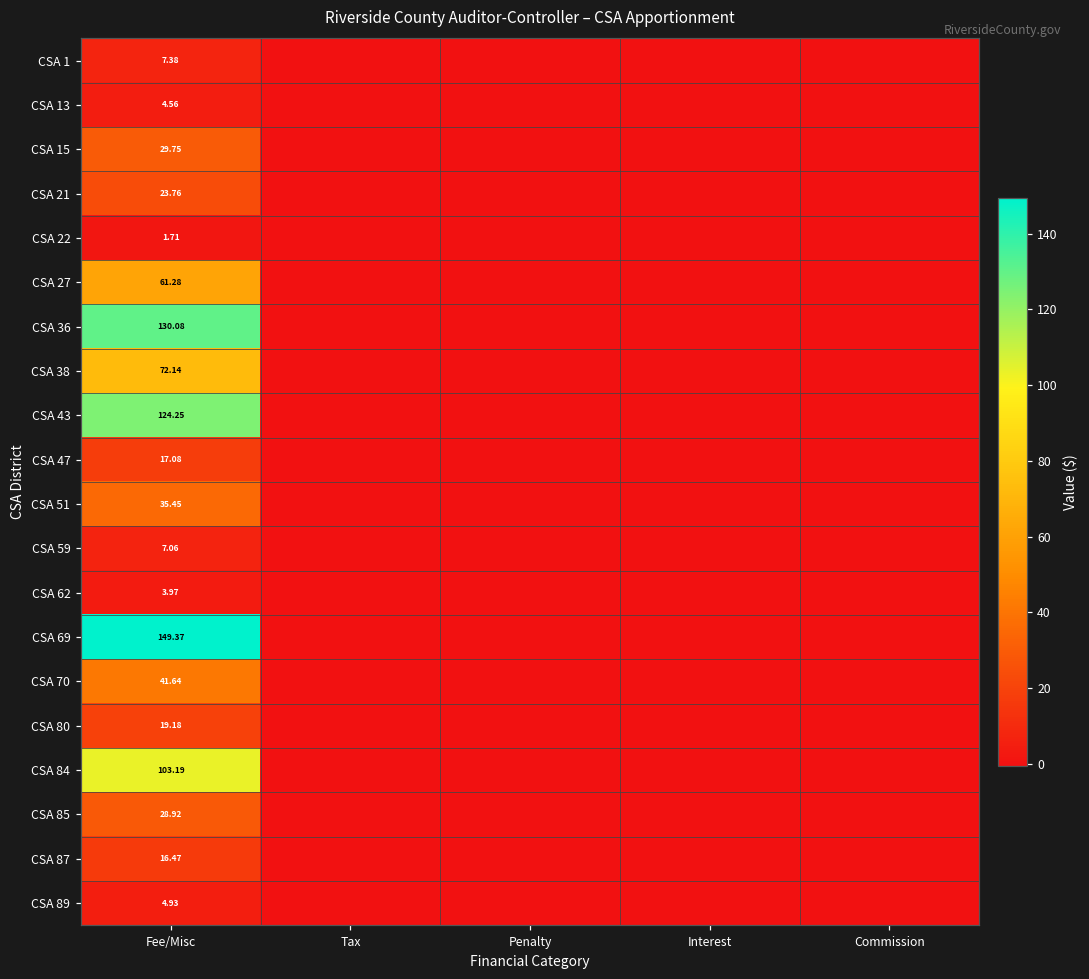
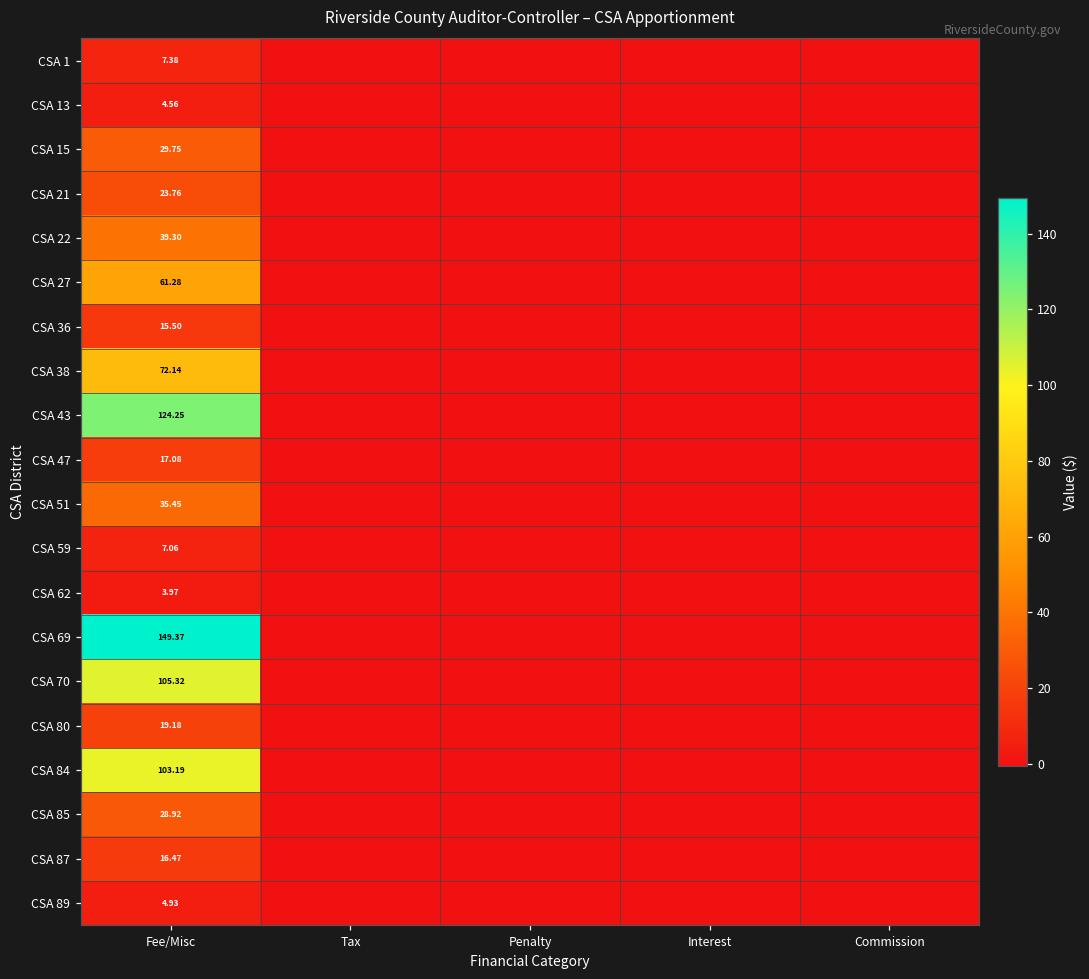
CSA 22, Fee/Misc: 1.71 -> 39.30
CSA 36, Fee/Misc: 130.08 -> 15.50
CSA 70, Fee/Misc: 41.64 -> 105.32
